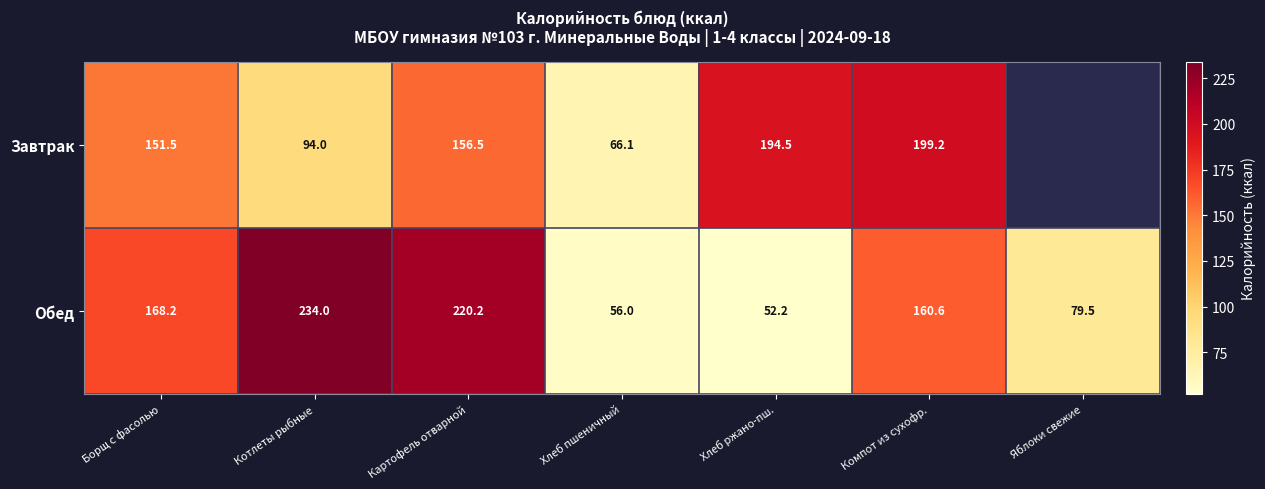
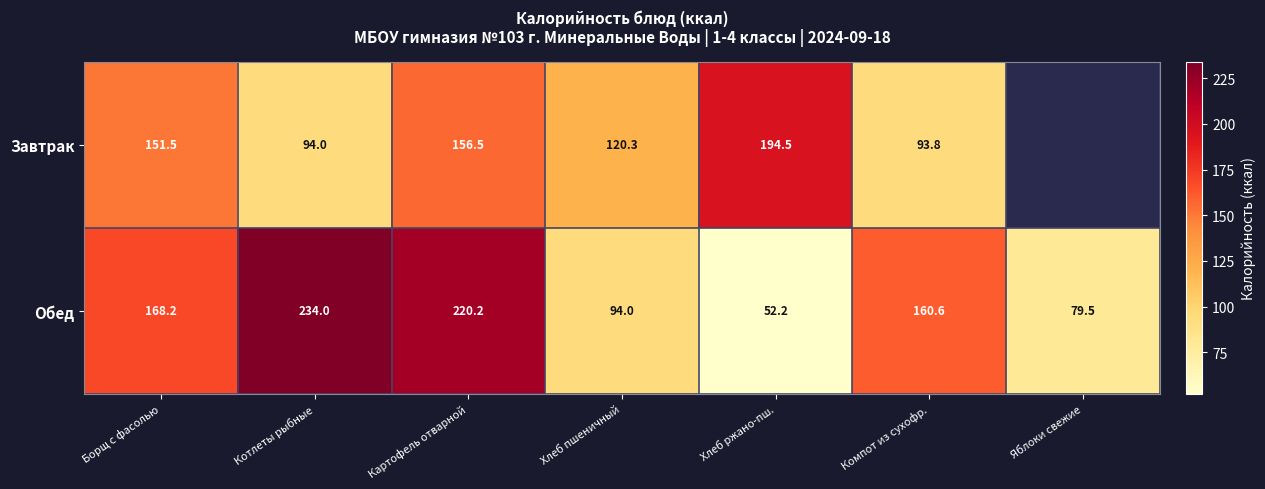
Завтрак, Хлеб пшеничный: 66.1 -> 120.3
Завтрак, Компот из сухофр.: 199.2 -> 93.8
Обед, Хлеб пшеничный: 56.0 -> 94.0
